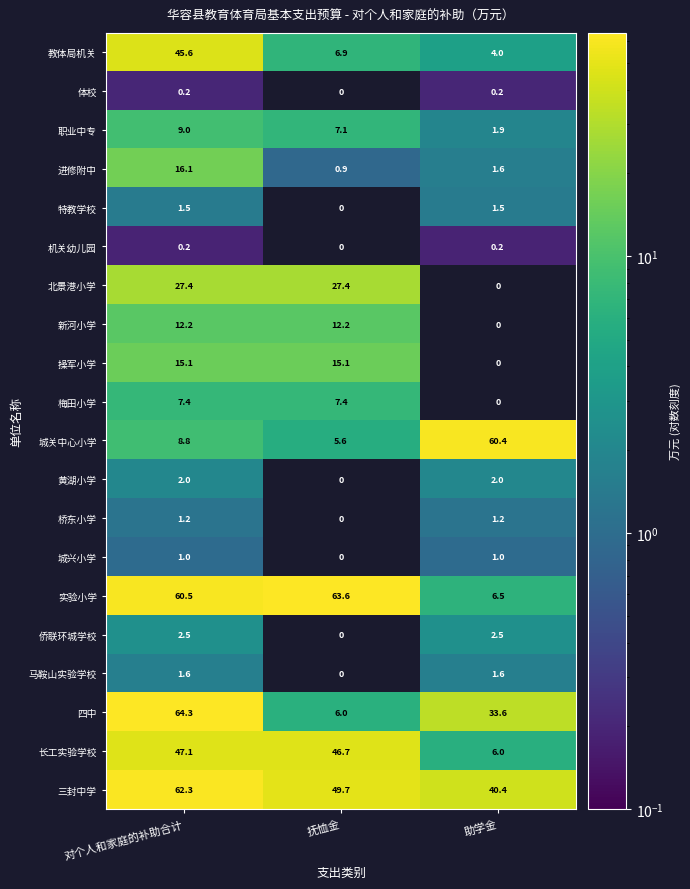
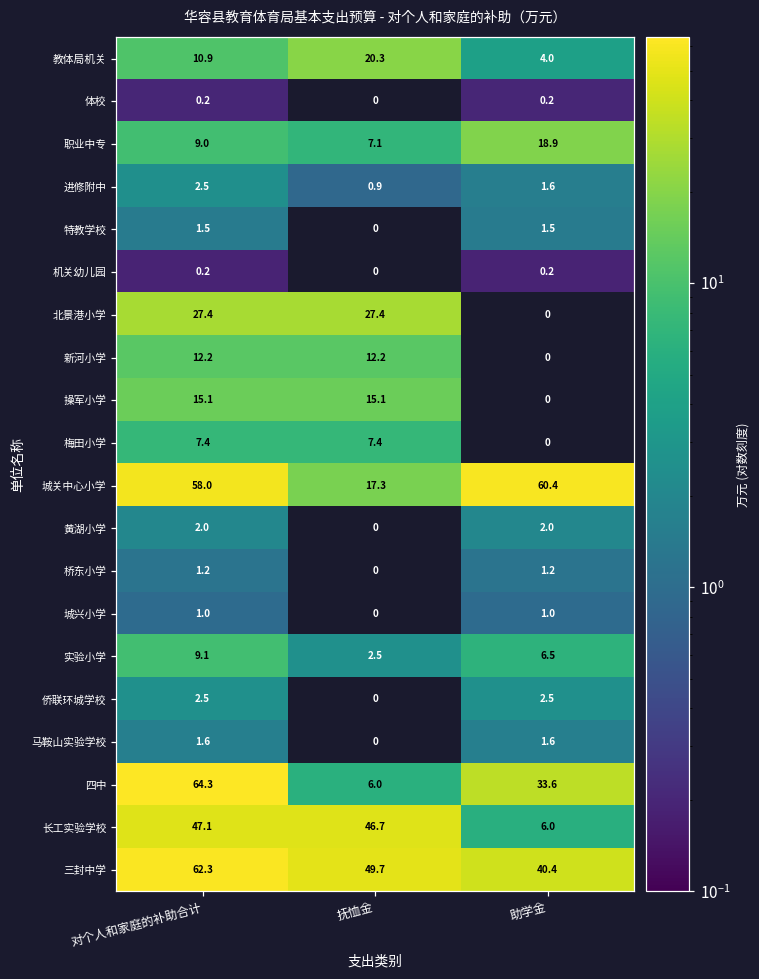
教体局机关, 对个人和家庭的补助合计: 45.6 -> 10.9
教体局机关, 抚恤金: 6.9 -> 20.3
职业中专, 助学金: 1.9 -> 18.9
进修附中, 对个人和家庭的补助合计: 16.1 -> 2.5
城关中心小学, 对个人和家庭的补助合计: 8.8 -> 58.0
城关中心小学, 抚恤金: 5.6 -> 17.3
实验小学, 对个人和家庭的补助合计: 60.5 -> 9.1
实验小学, 抚恤金: 63.6 -> 2.5
